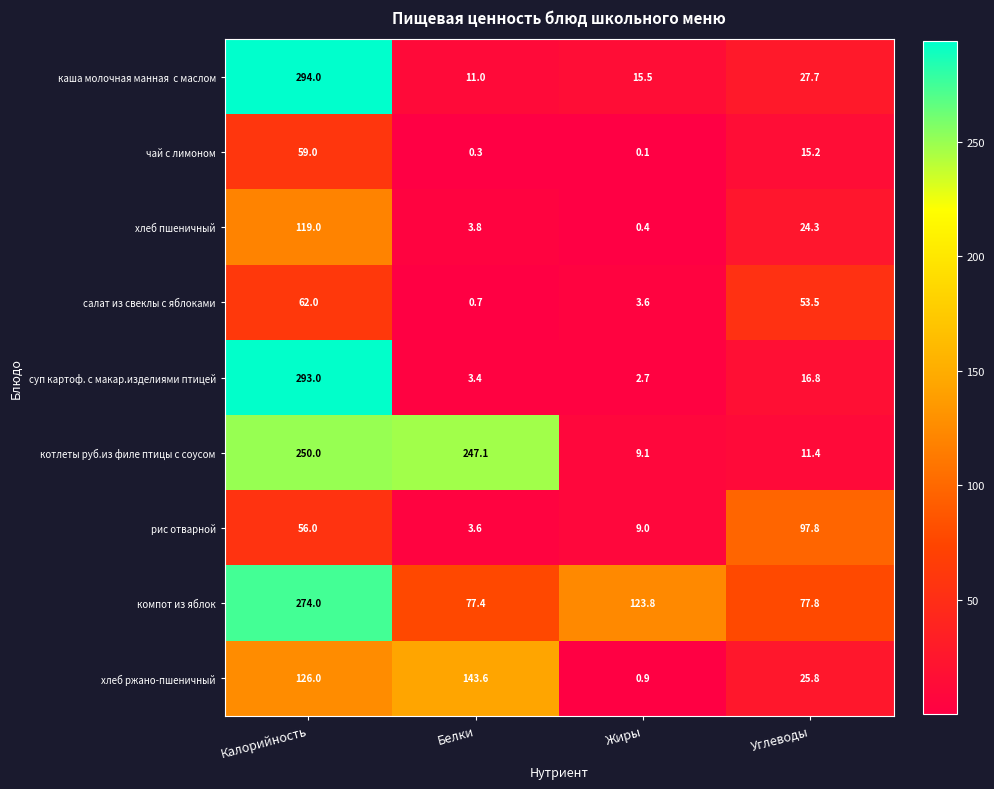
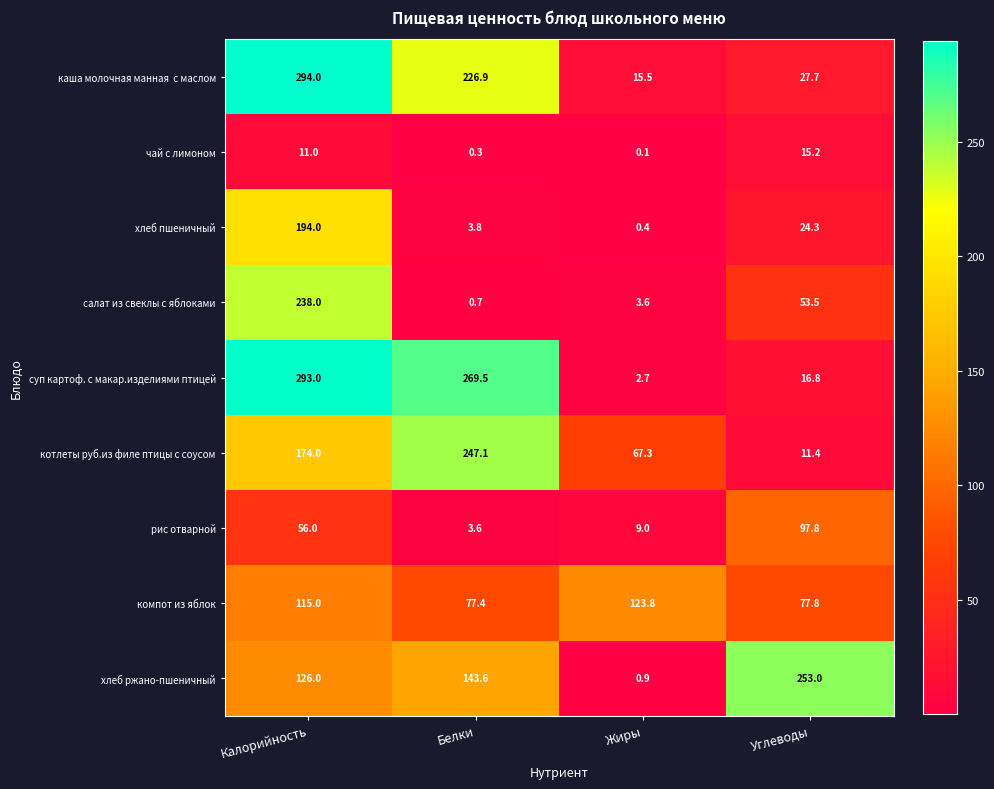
каша молочная манная с маслом, Белки: 11.0 -> 226.9
чай с лимоном, Калорийность: 59.0 -> 11.0
хлеб пшеничный, Калорийность: 119.0 -> 194.0
салат из свеклы с яблоками, Калорийность: 62.0 -> 238.0
суп картоф. с макар.изделиями птицей, Белки: 3.4 -> 269.5
котлеты руб.из филе птицы с соусом, Калорийность: 250.0 -> 174.0
котлеты руб.из филе птицы с соусом, Жиры: 9.1 -> 67.3
компот из яблок, Калорийность: 274.0 -> 115.0
хлеб ржано-пшеничный, Углеводы: 25.8 -> 253.0
